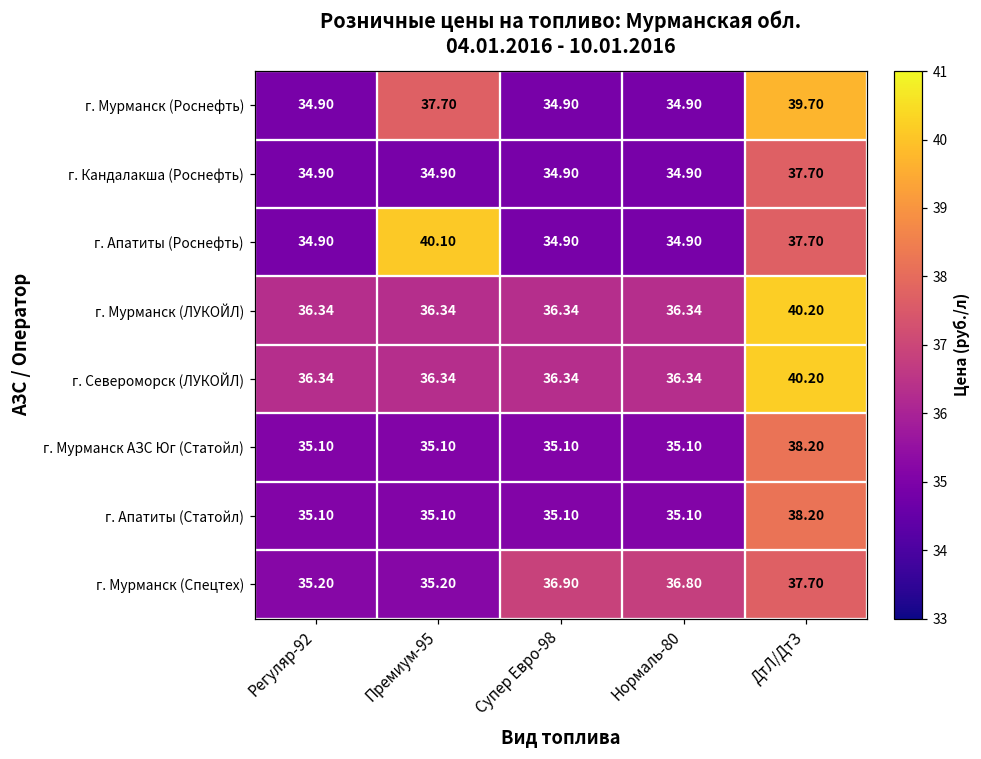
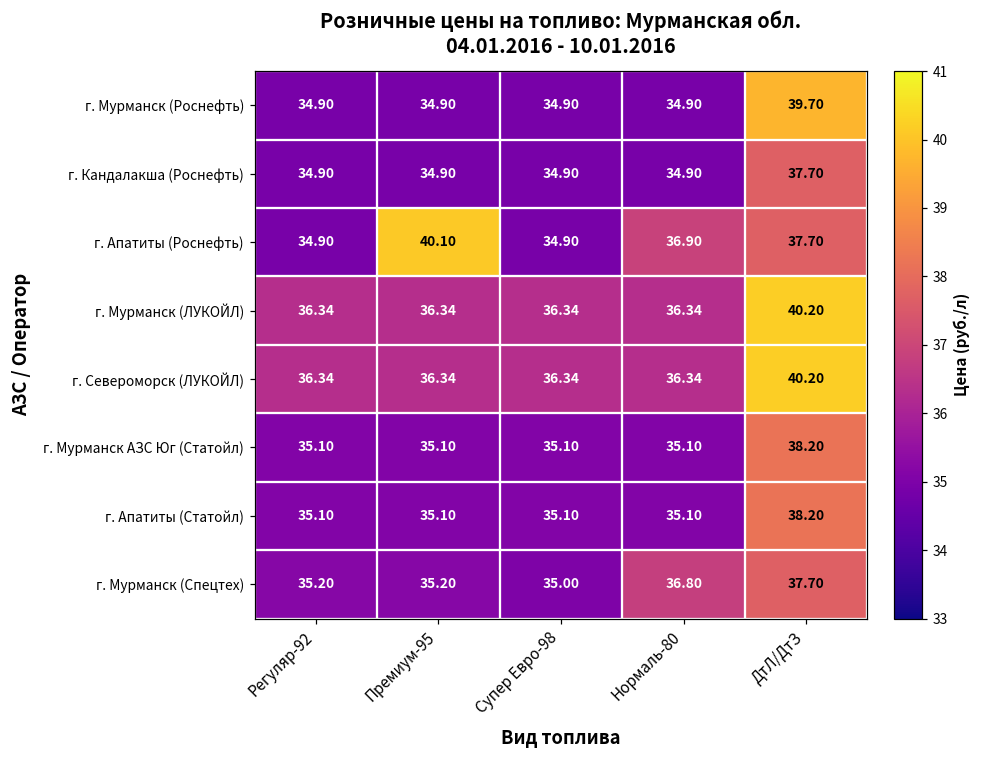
г. Мурманск (Роснефть), Премиум-95: 37.70 -> 34.90
г. Апатиты (Роснефть), Нормаль-80: 34.90 -> 36.90
г. Мурманск (Спецтех), Супер Евро-98: 36.90 -> 35.00
